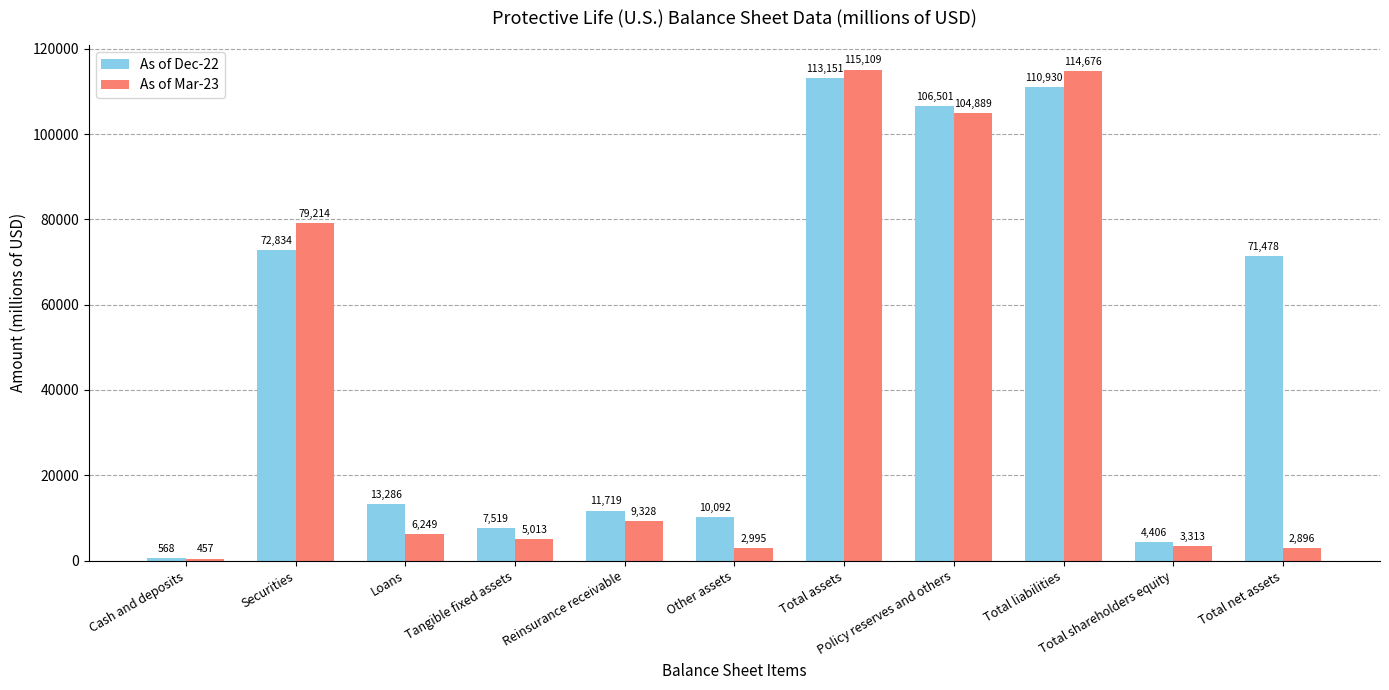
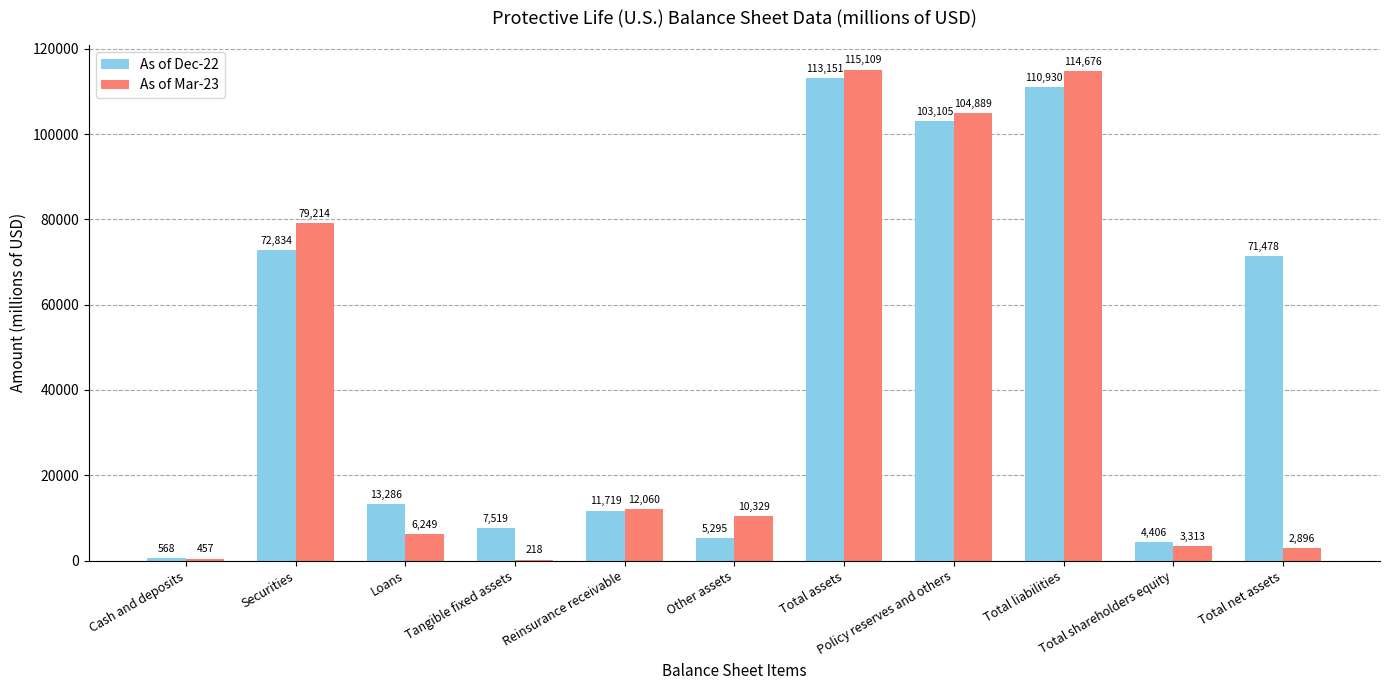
As of Mar-23, Tangible fixed assets: 5,013 -> 218
As of Mar-23, Reinsurance receivable: 9,328 -> 12,060
As of Dec-22, Other assets: 10,092 -> 5,295
As of Mar-23, Other assets: 2,995 -> 10,329
As of Dec-22, Policy reserves and others: 106,501 -> 103,105
